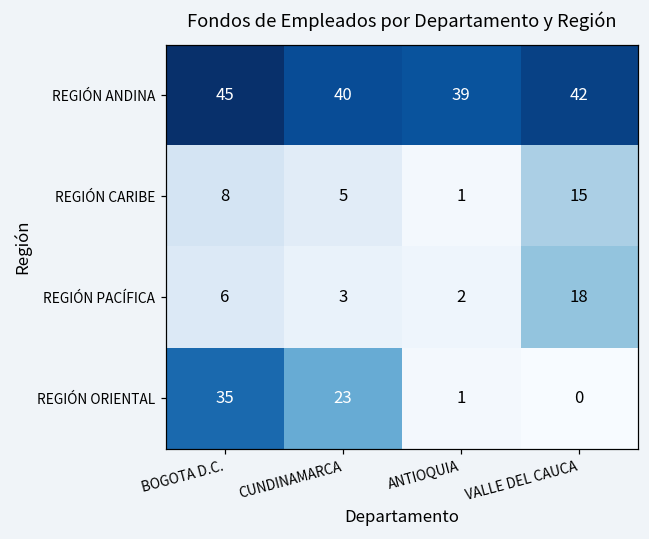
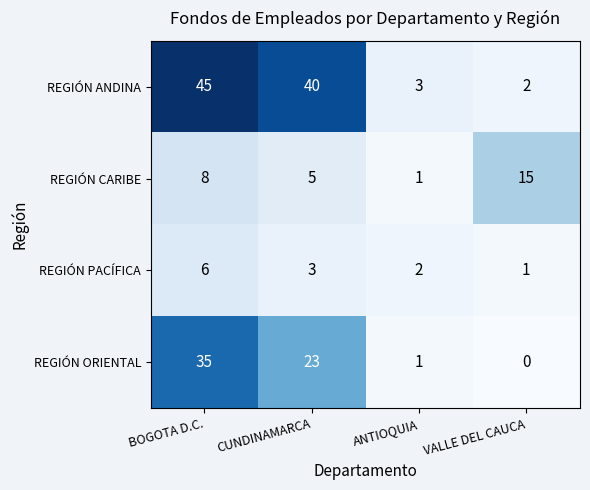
REGIÓN ANDINA, ANTIOQUIA: 39 -> 3
REGIÓN ANDINA, VALLE DEL CAUCA: 42 -> 2
REGIÓN PACÍFICA, VALLE DEL CAUCA: 18 -> 1
